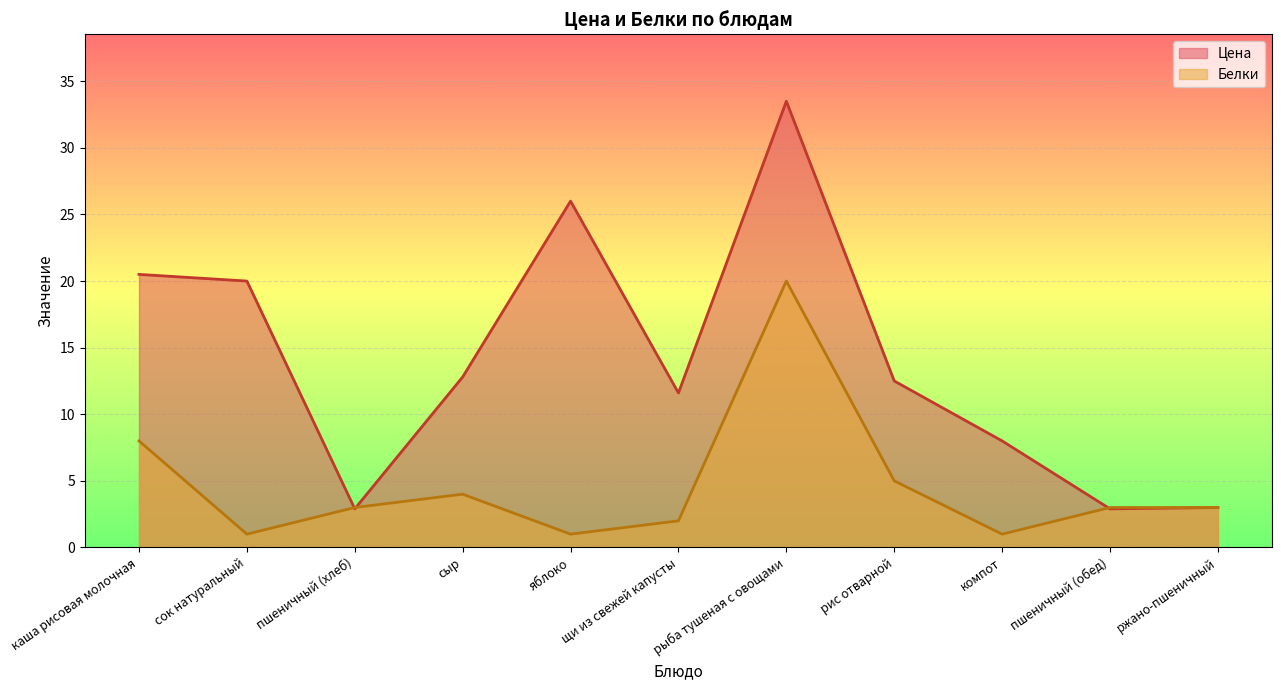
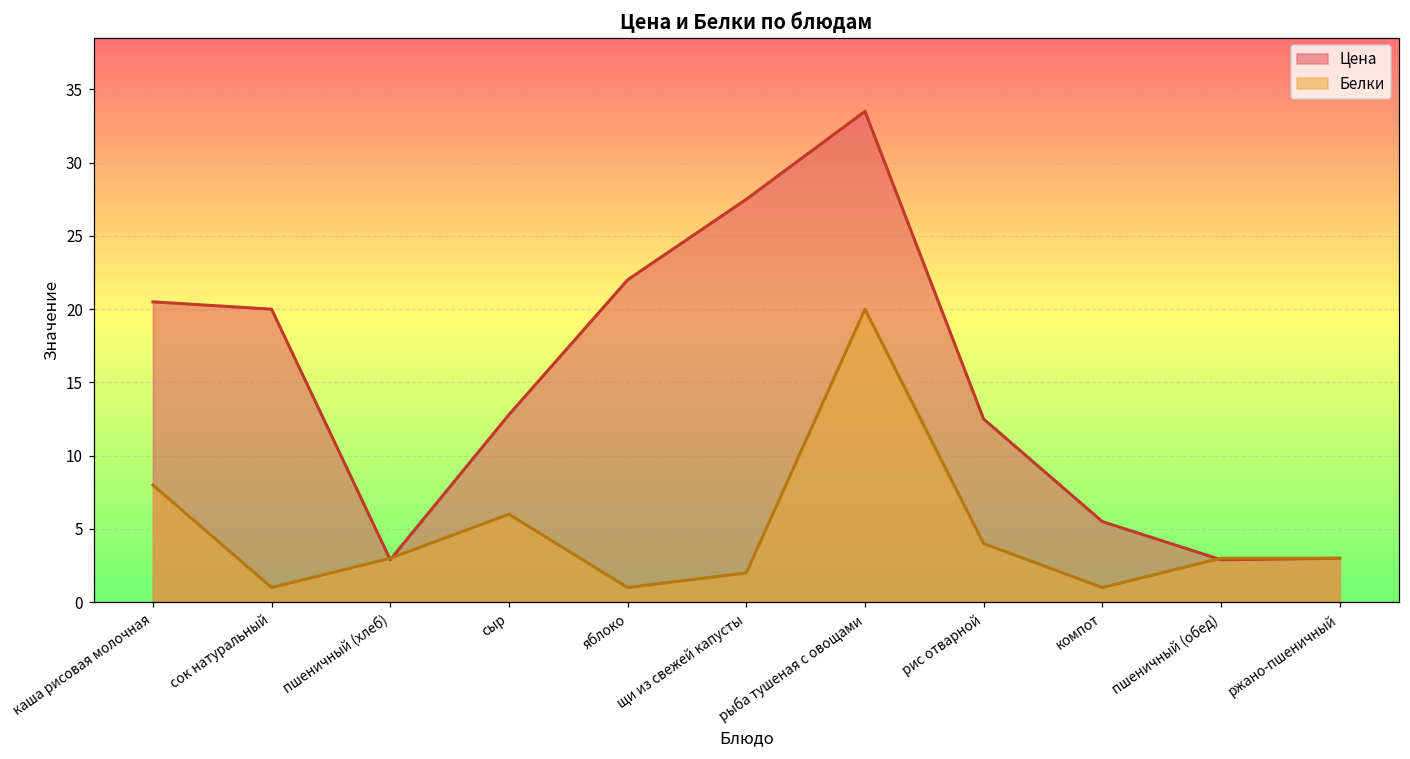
Белки, сыр: 4 -> 6
Цена, яблоко: 26 -> 22
Цена, щи из свежей капусты: 11.6 -> 27.5
Белки, рис отварной: 5 -> 4
Цена, компот: 8.0 -> 5.5
